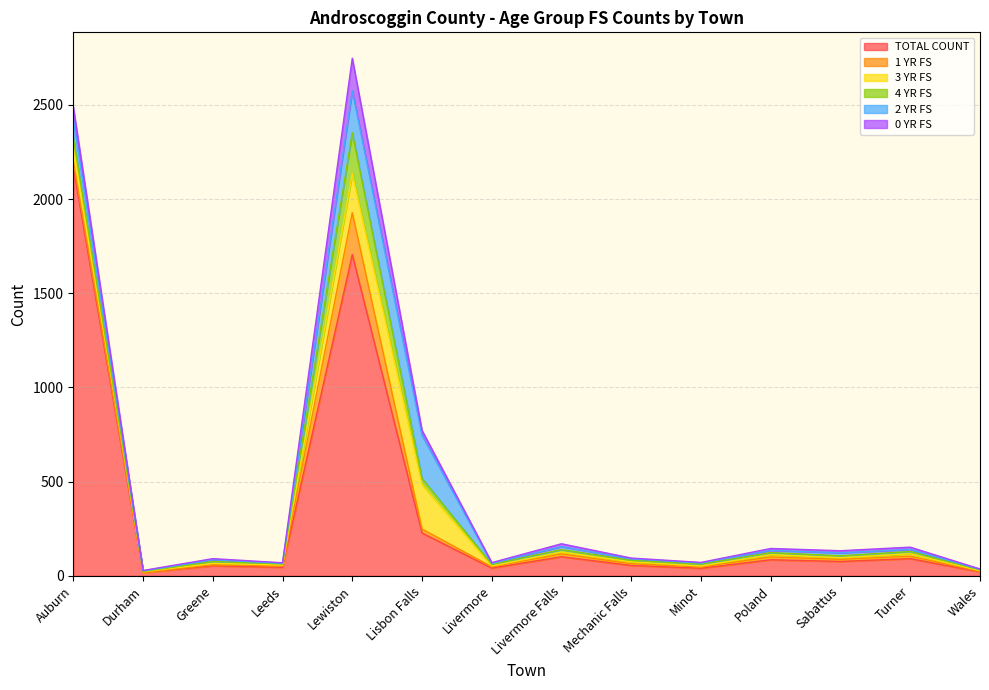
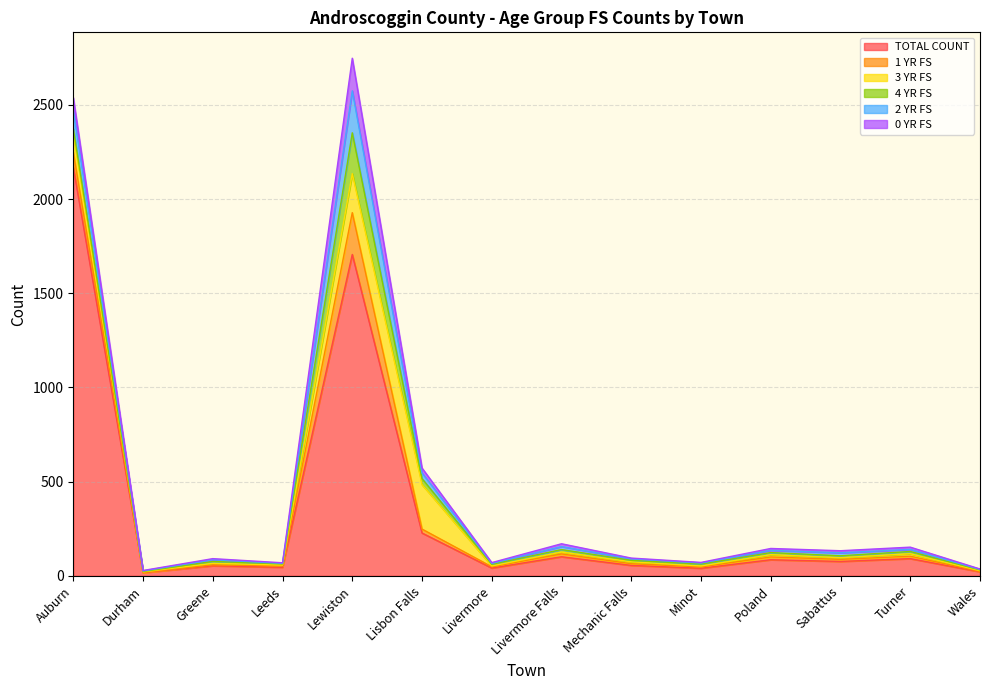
1 YR FS, Auburn: 30 -> 80
2 YR FS, Lisbon Falls: 230 -> 30
